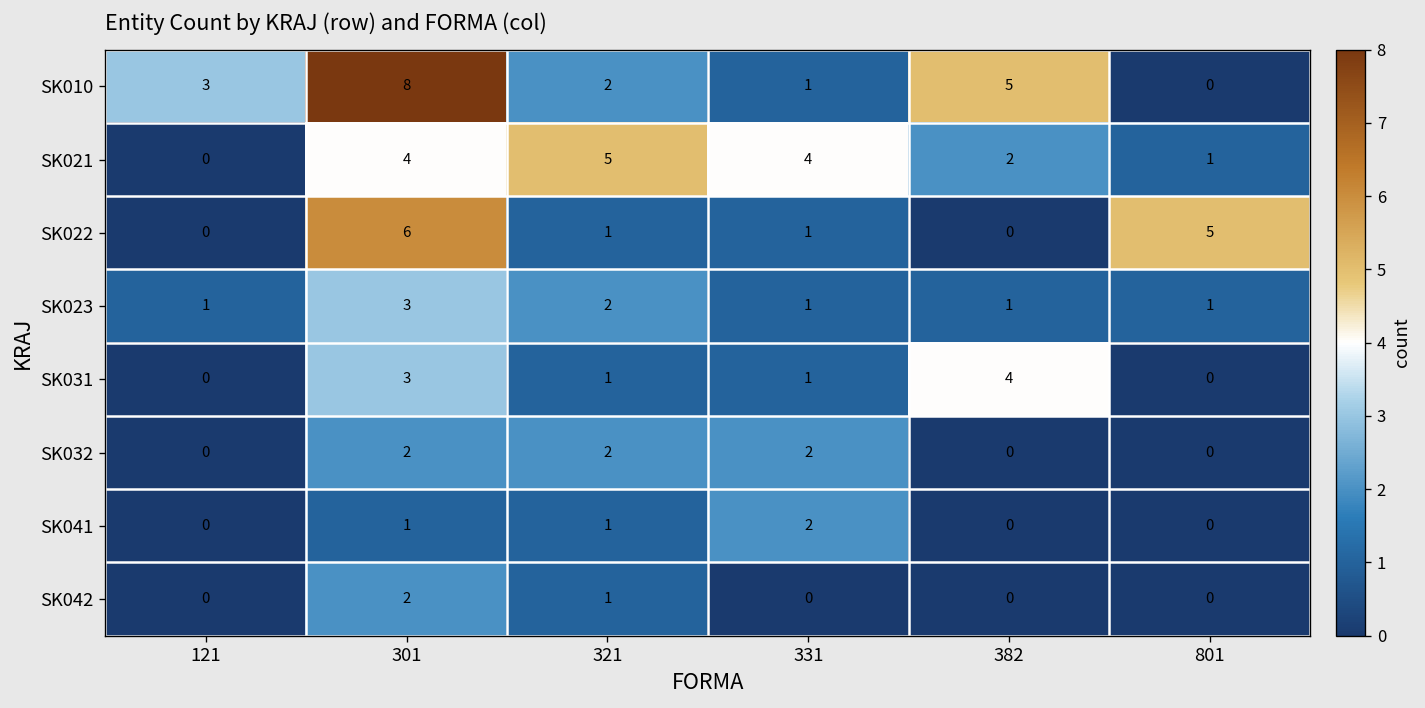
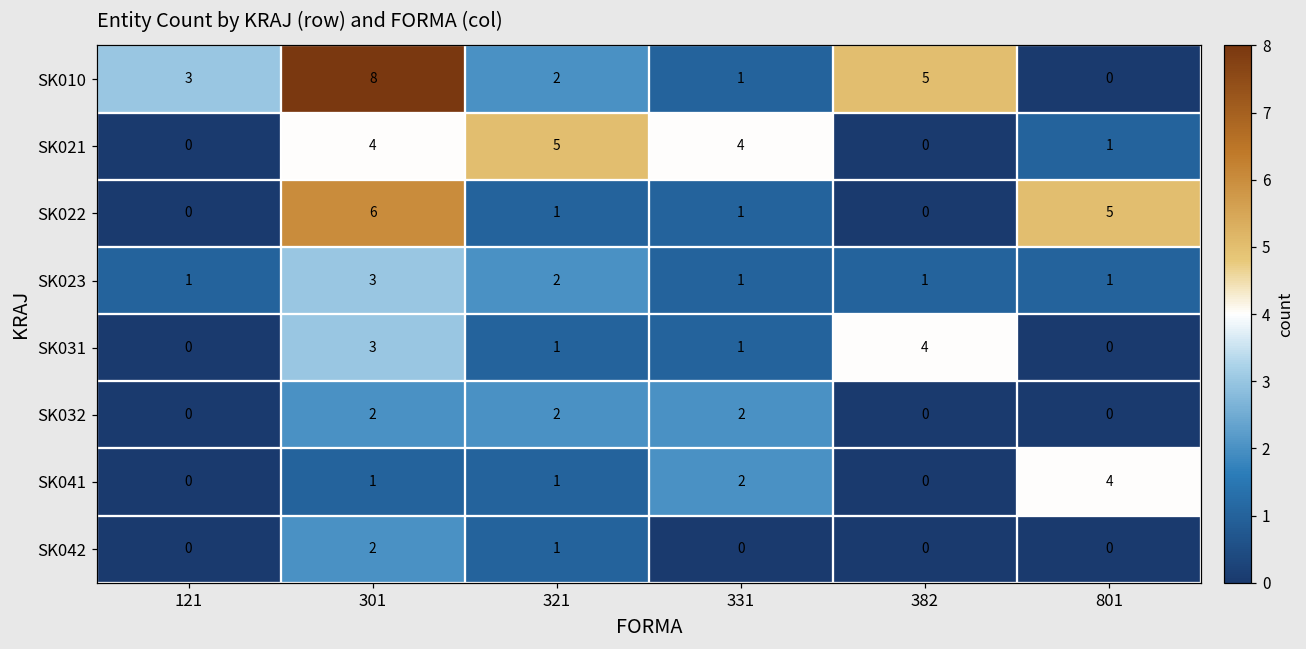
SK021, 382: 2 -> 0
SK041, 801: 0 -> 4
